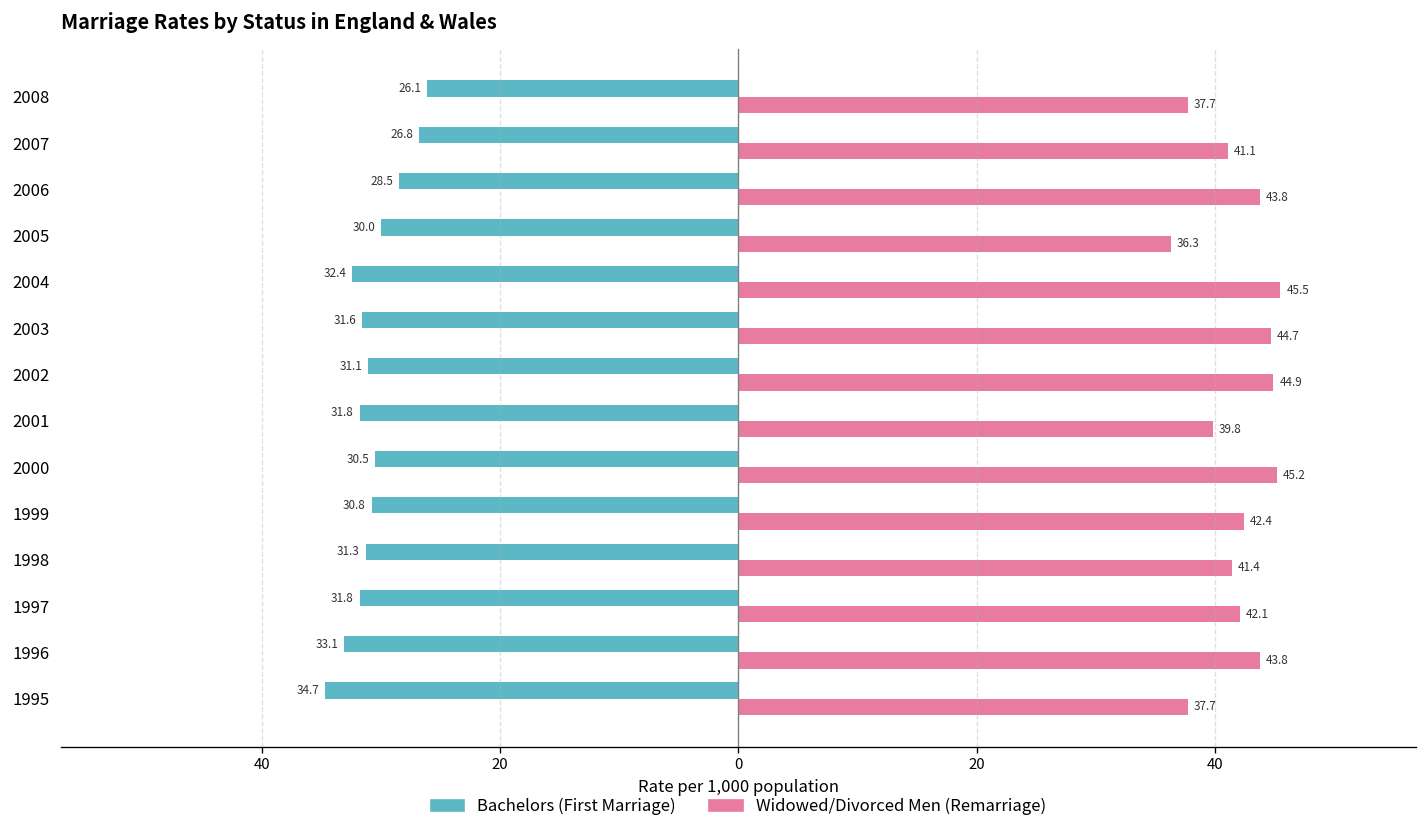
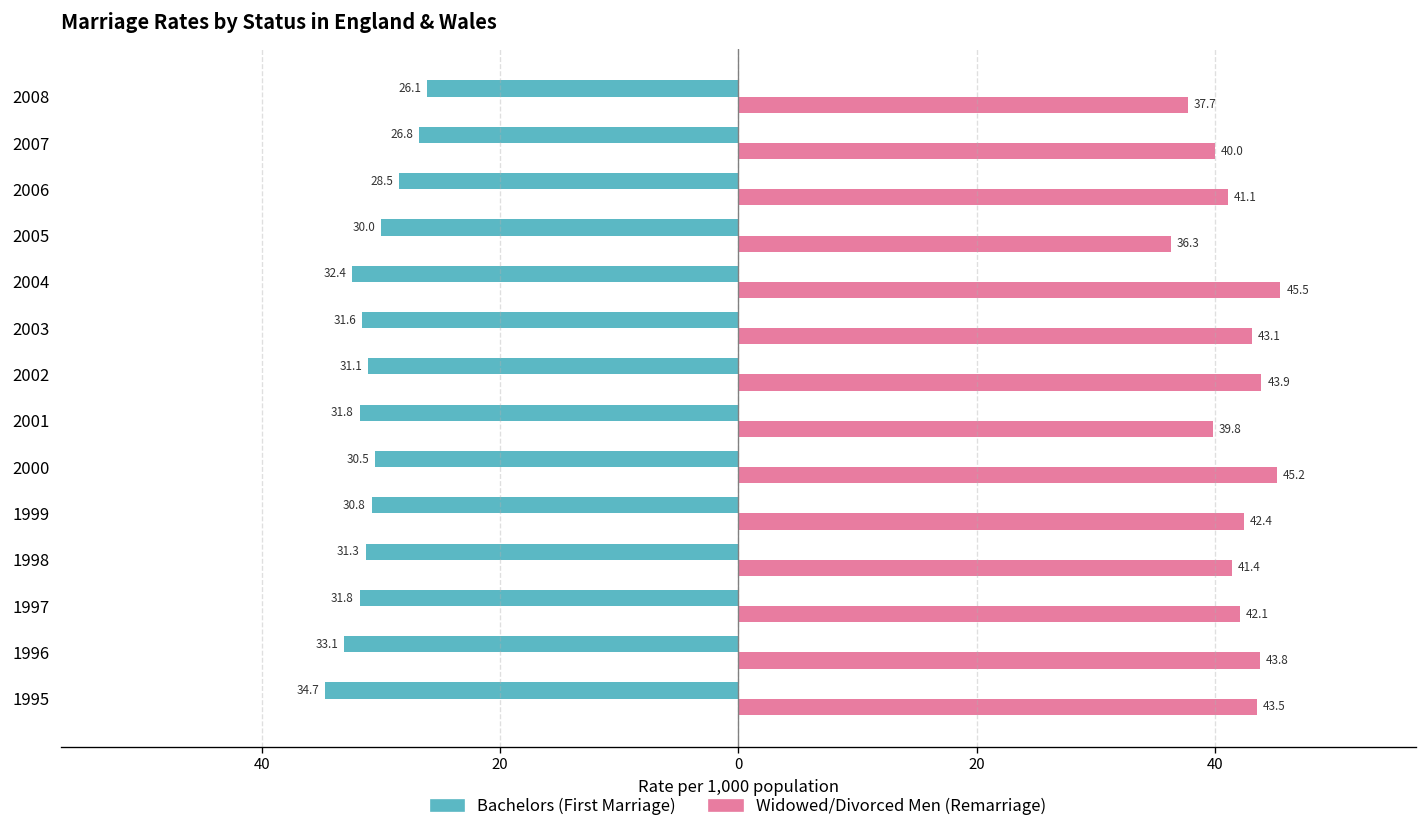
Widowed/Divorced Men (Remarriage), 2007: 41.1 -> 40.0
Widowed/Divorced Men (Remarriage), 2006: 43.8 -> 41.1
Widowed/Divorced Men (Remarriage), 2003: 44.7 -> 43.1
Widowed/Divorced Men (Remarriage), 2002: 44.9 -> 43.9
Widowed/Divorced Men (Remarriage), 1995: 37.7 -> 43.5
